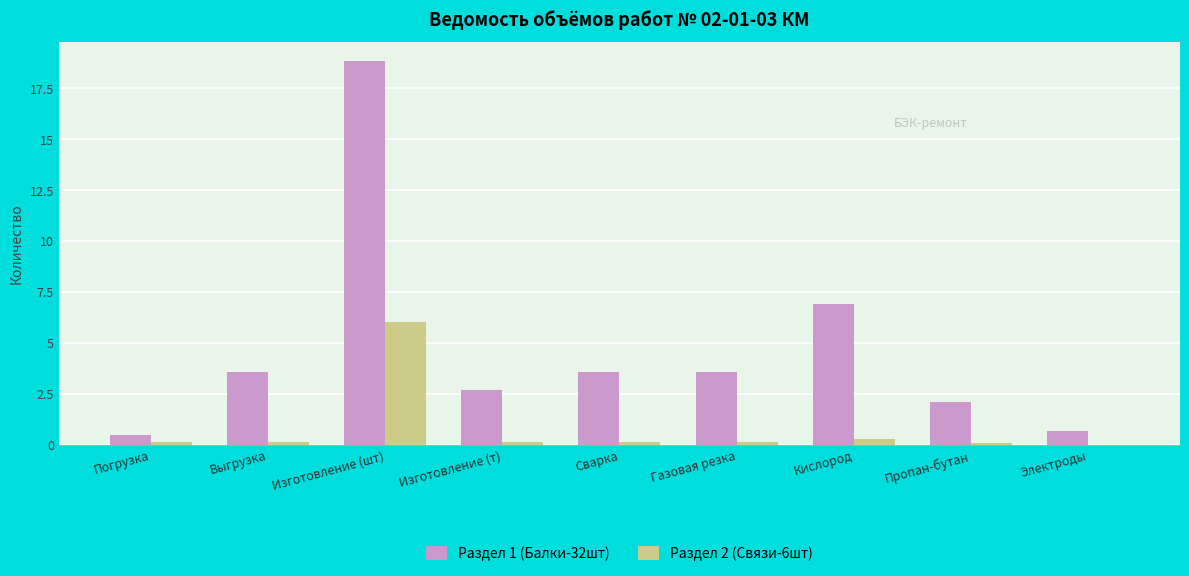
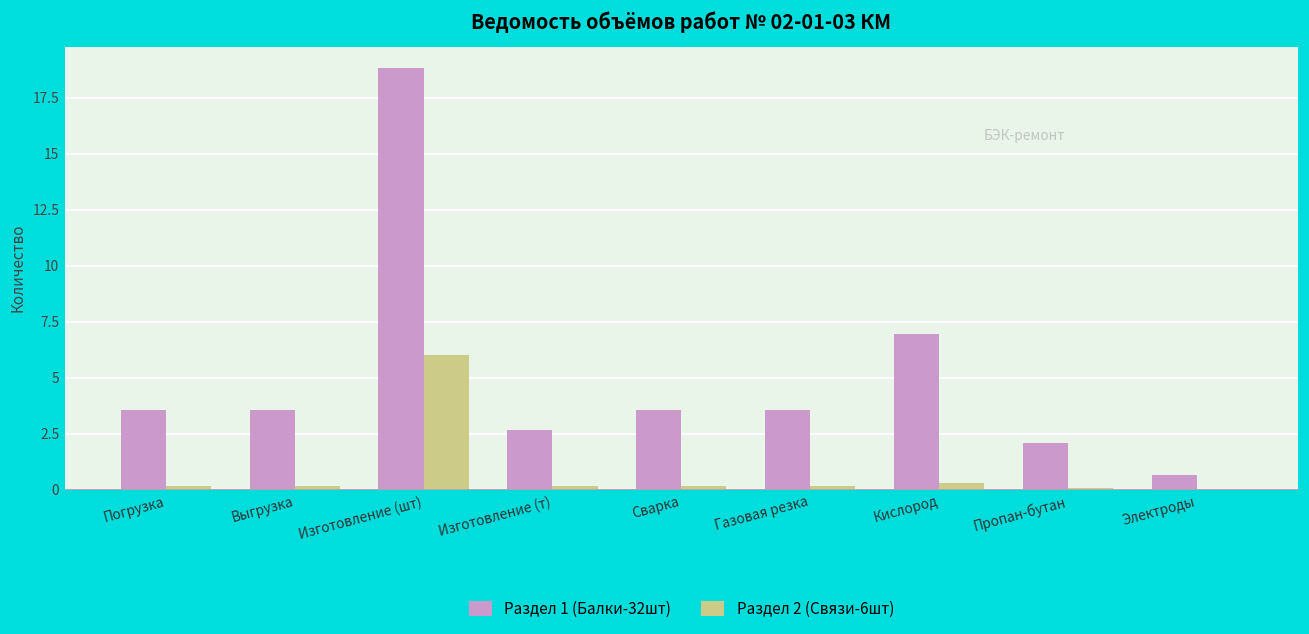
Раздел 1 (Балки-32шт), Погрузка: 0.5 -> 3.6
